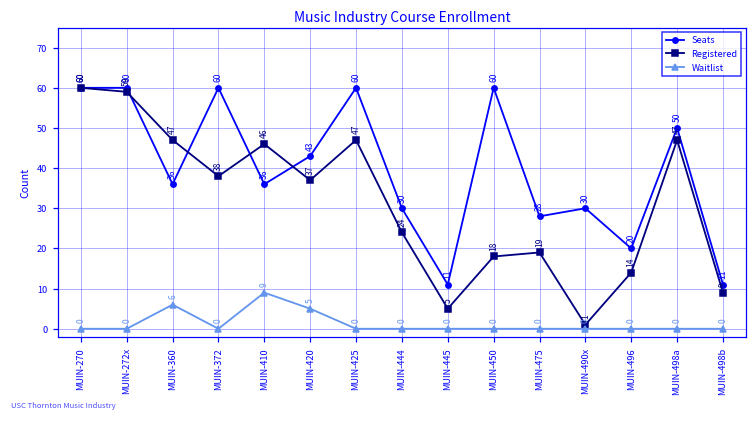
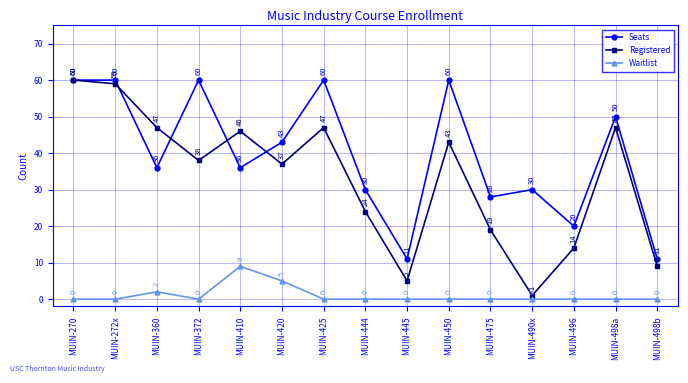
Waitlist, MUIN-360: 6 -> 2
Registered, MUIN-450: 18 -> 43
